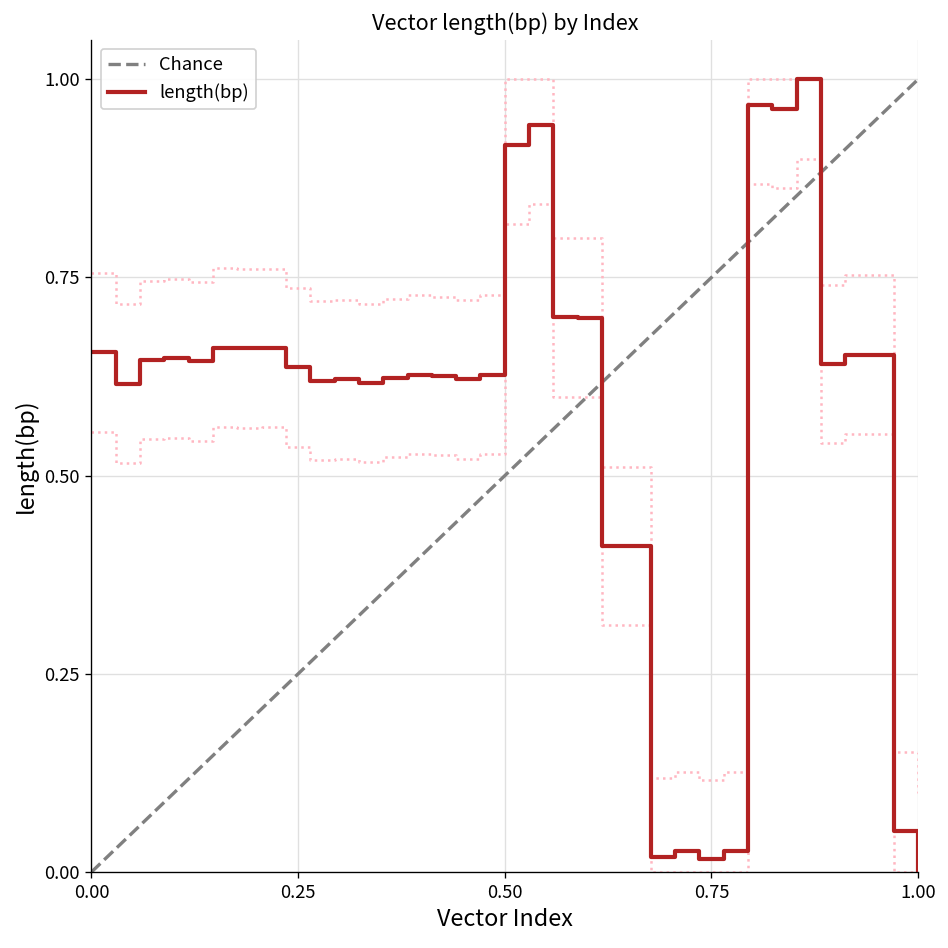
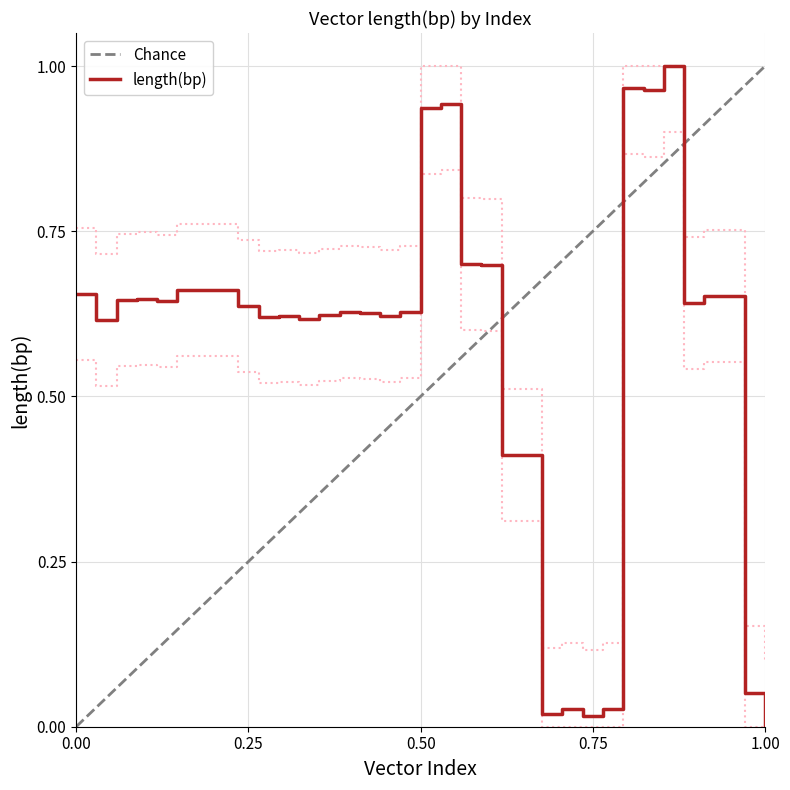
length(bp), 0.50: 0.92 -> 0.94
